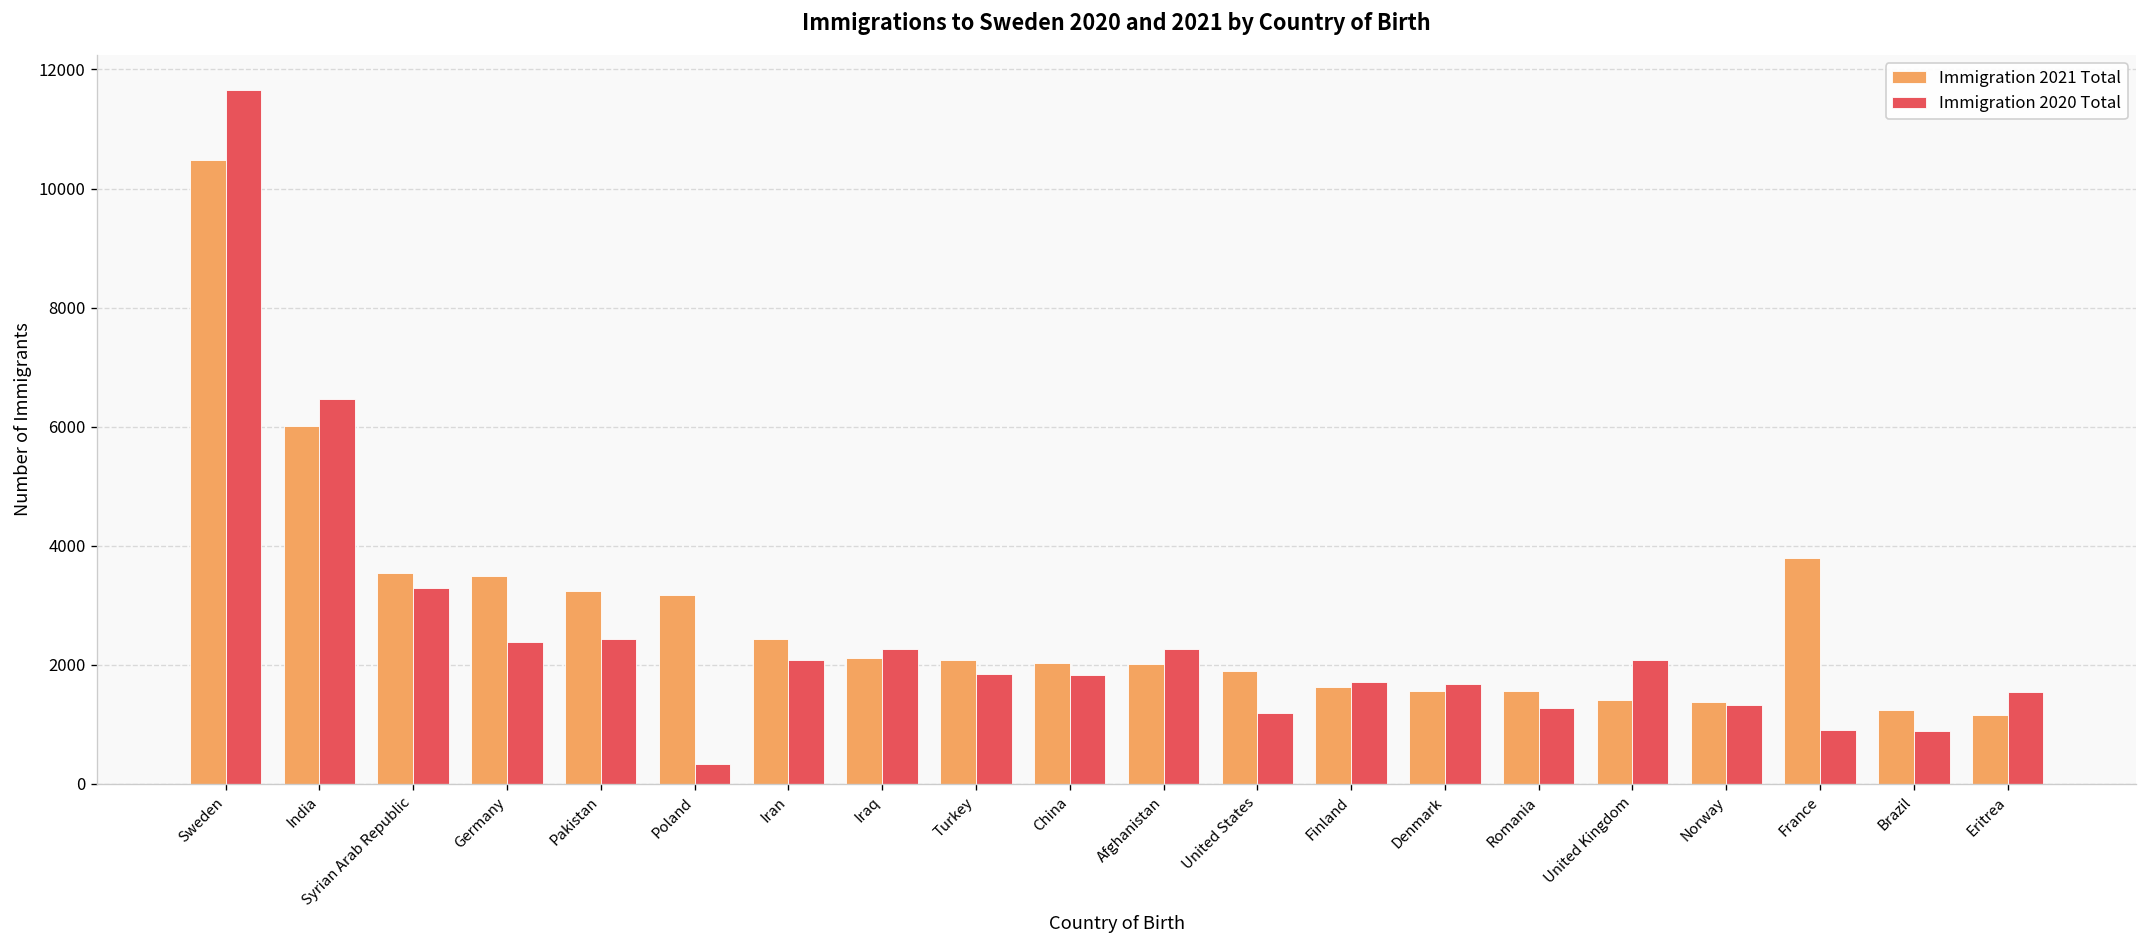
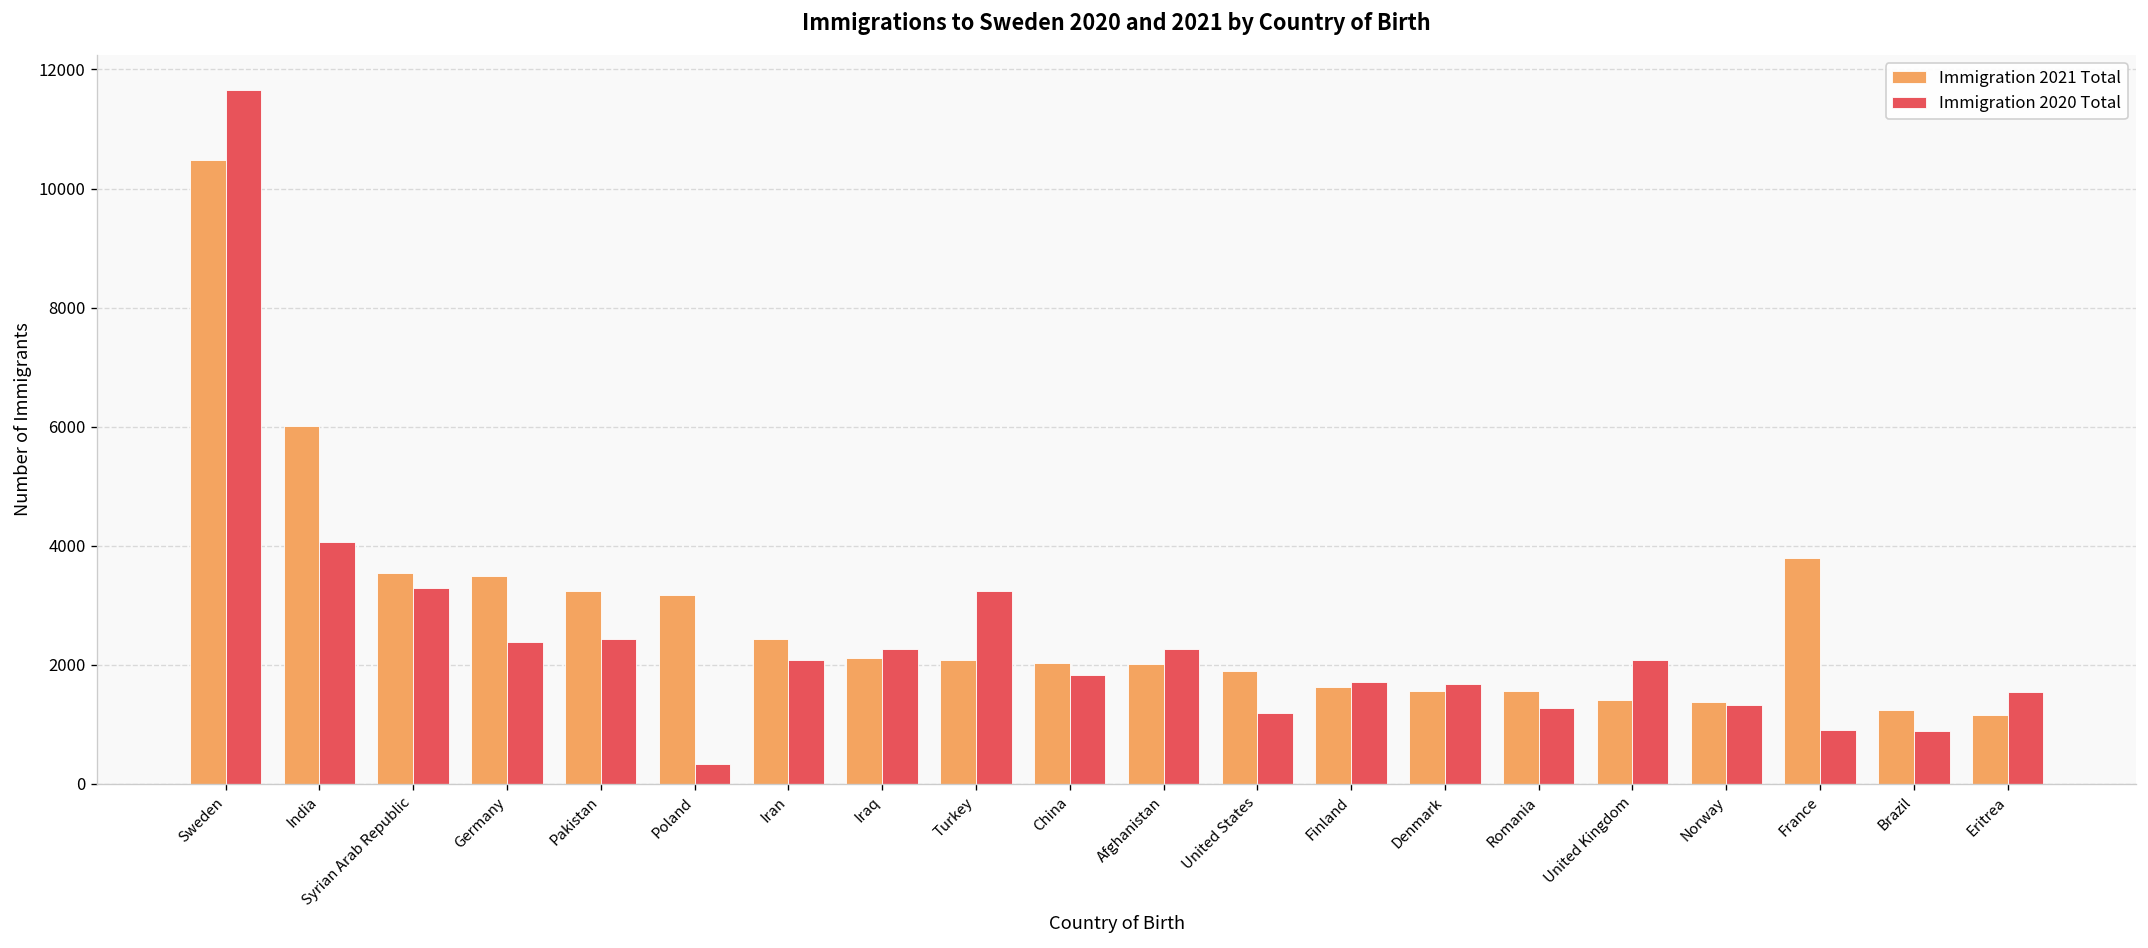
Immigration 2020 Total, India: 6500 -> 4100
Immigration 2020 Total, Turkey: 1900 -> 3200
